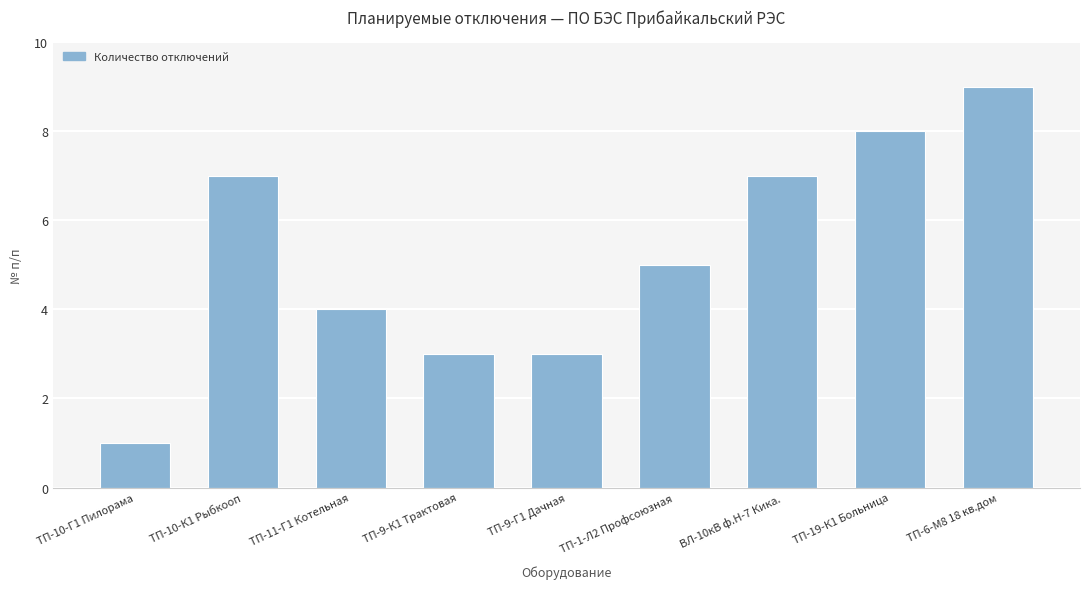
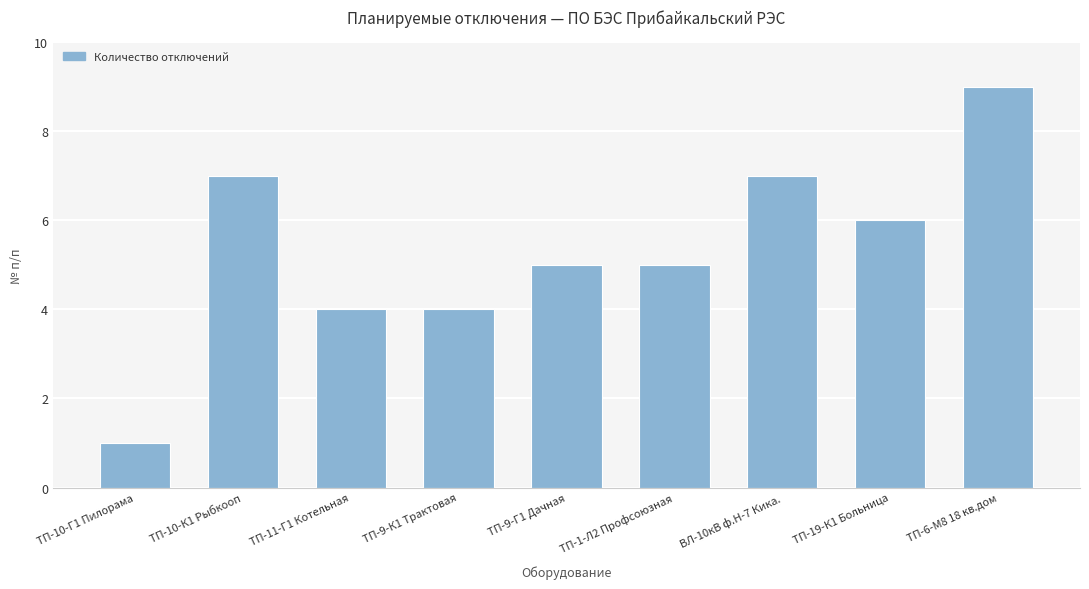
ТП-9-К1 Трактовая: 3 -> 4
ТП-9-Г1 Дачная: 3 -> 5
ТП-19-К1 Больница: 8 -> 6
